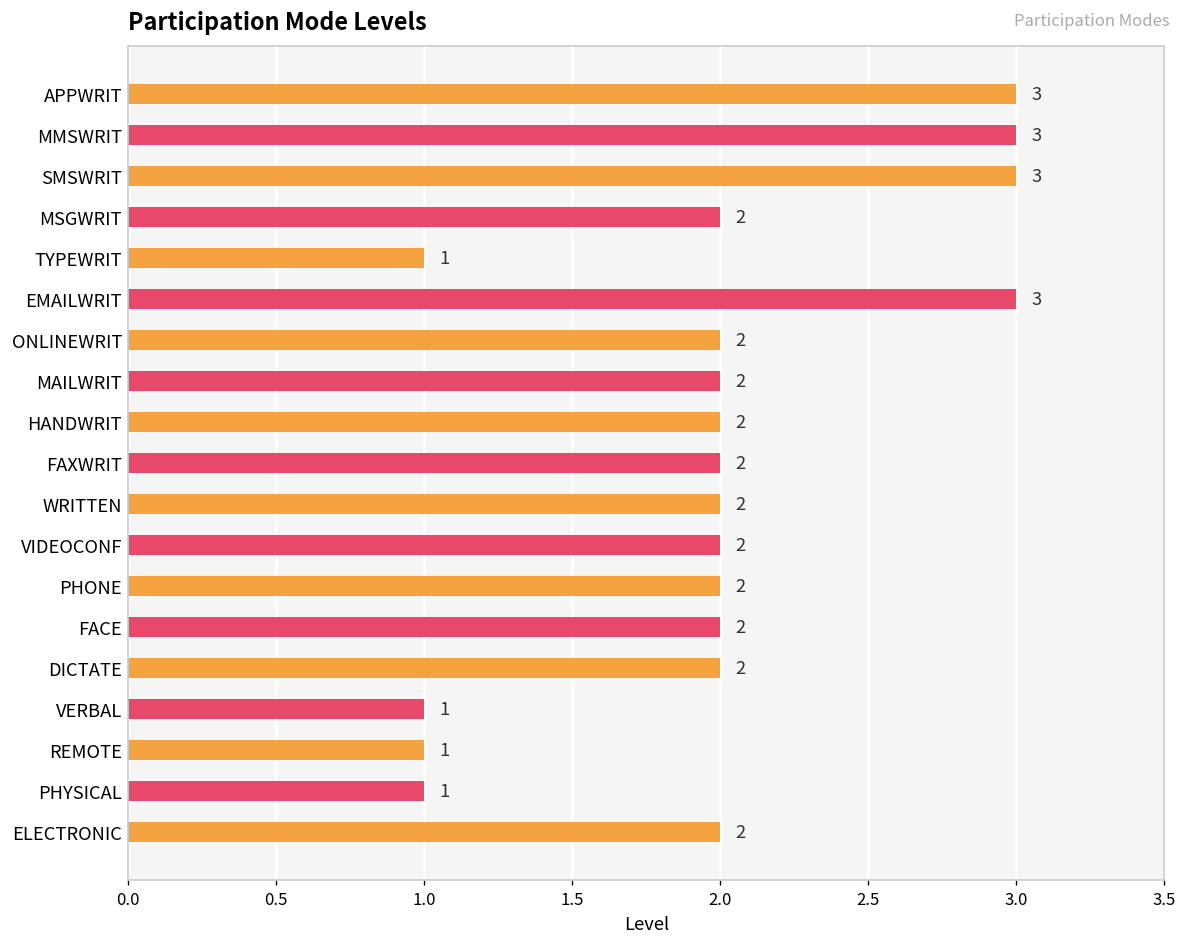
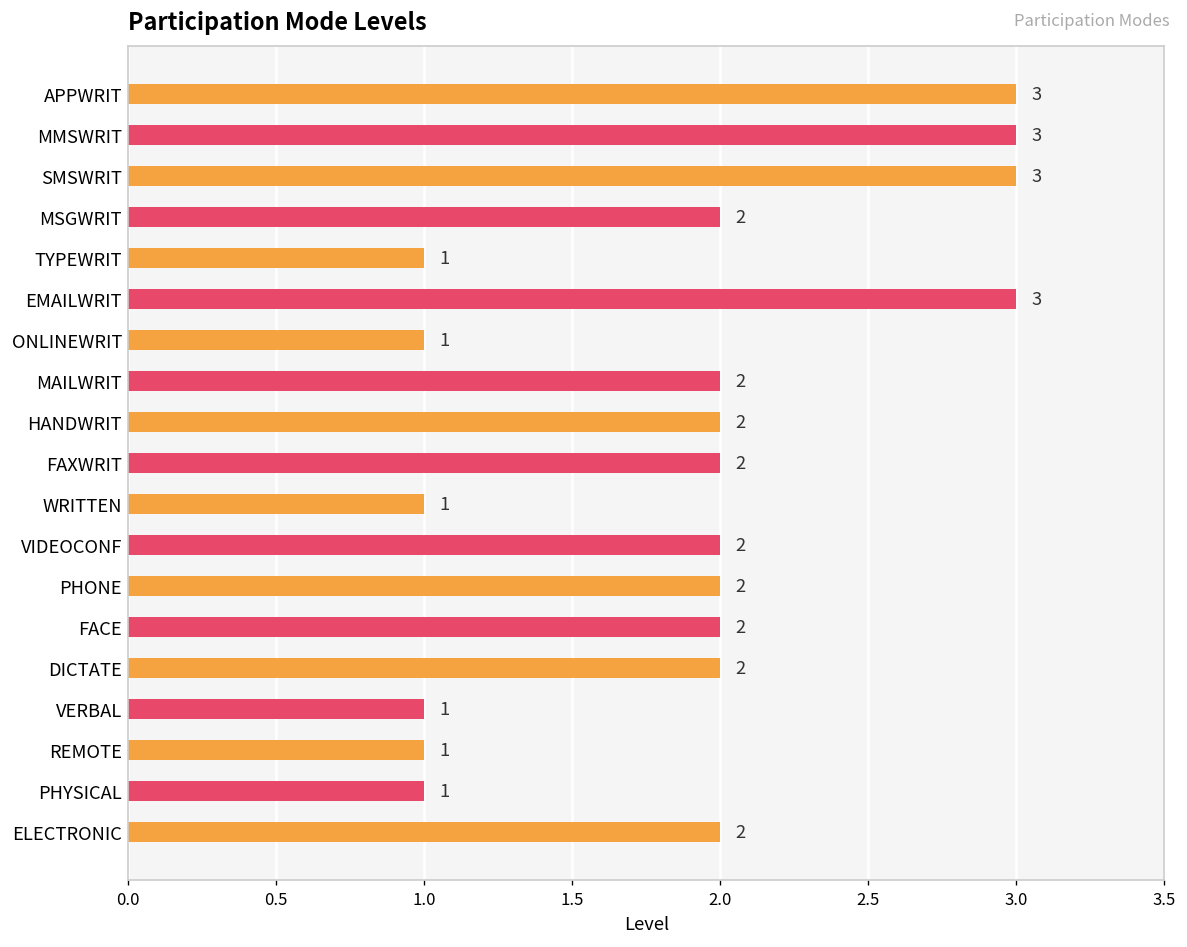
ONLINEWRIT: 2 -> 1
WRITTEN: 2 -> 1
